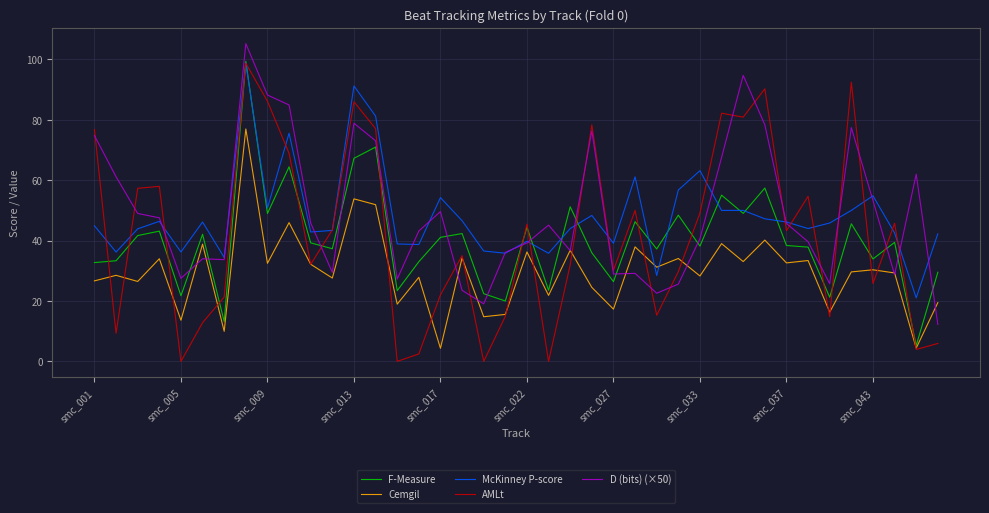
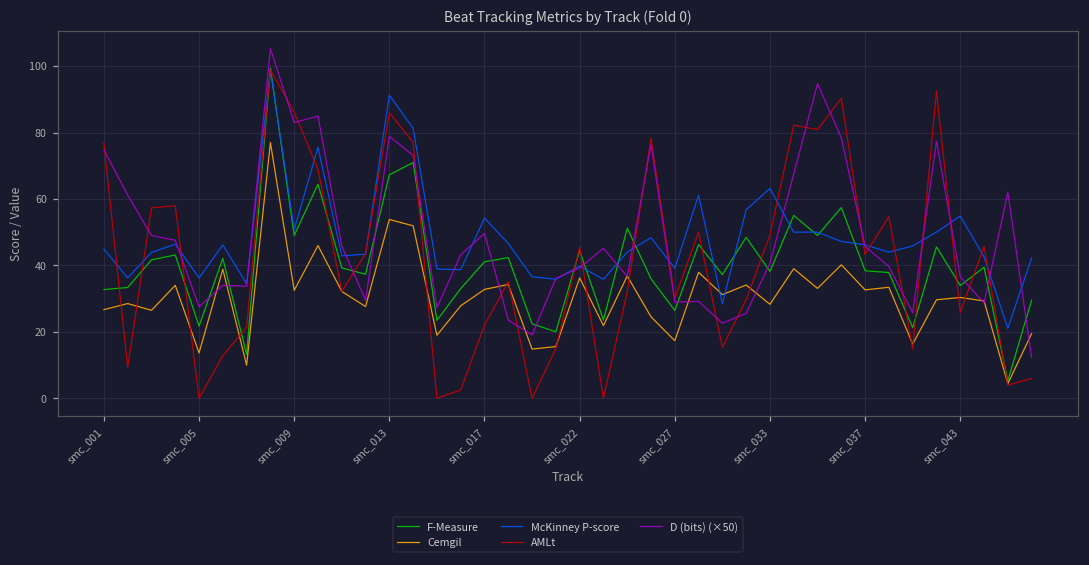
D (bits) (×50), smc_009: 88 -> 83
Cemgil, smc_017: 4 -> 33
D (bits) (×50), smc_043: 53 -> 37
